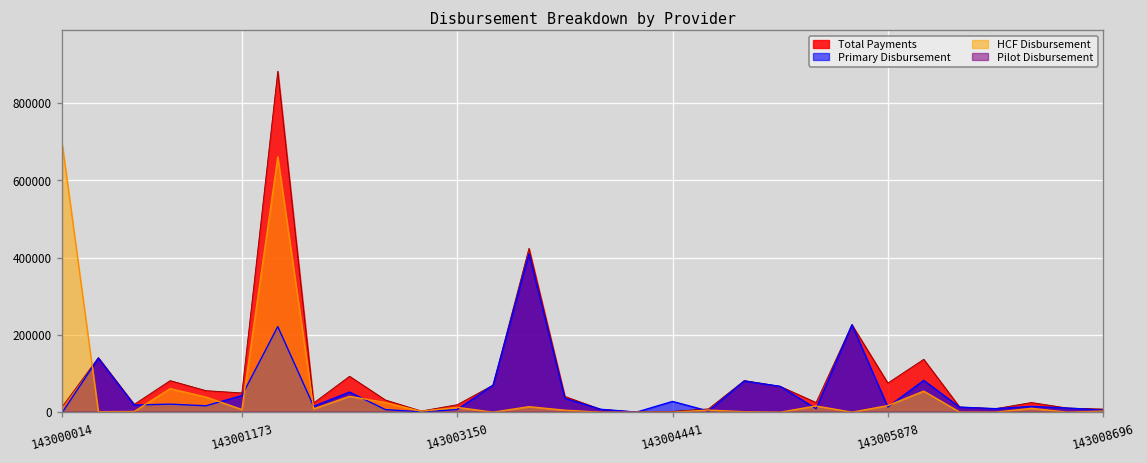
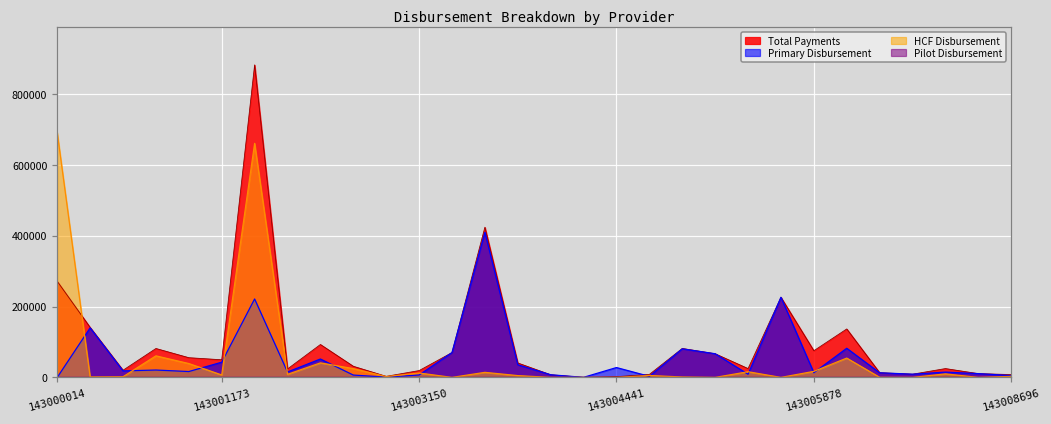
Total Payments, 143000014: 10000 -> 270000
